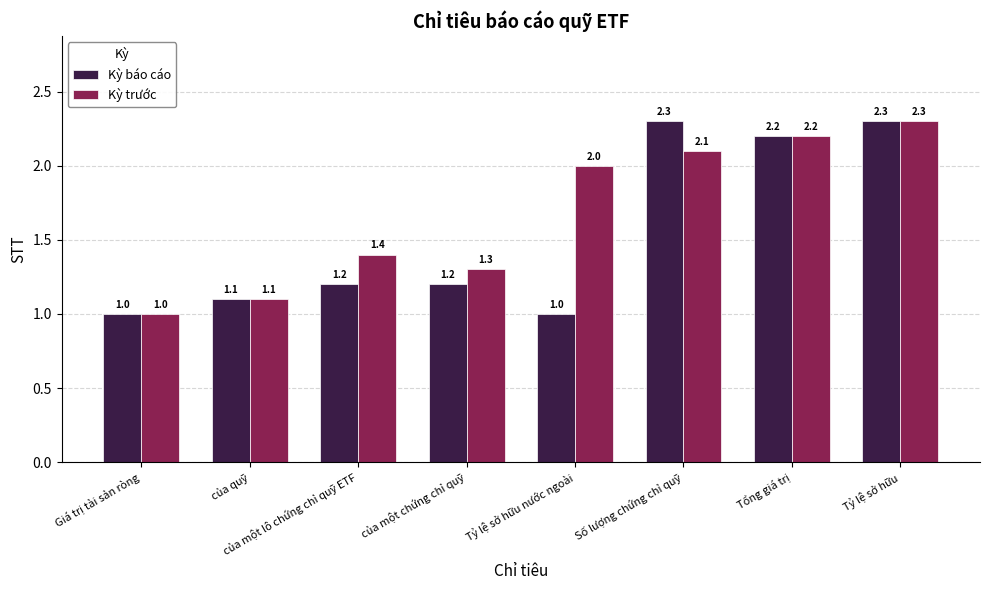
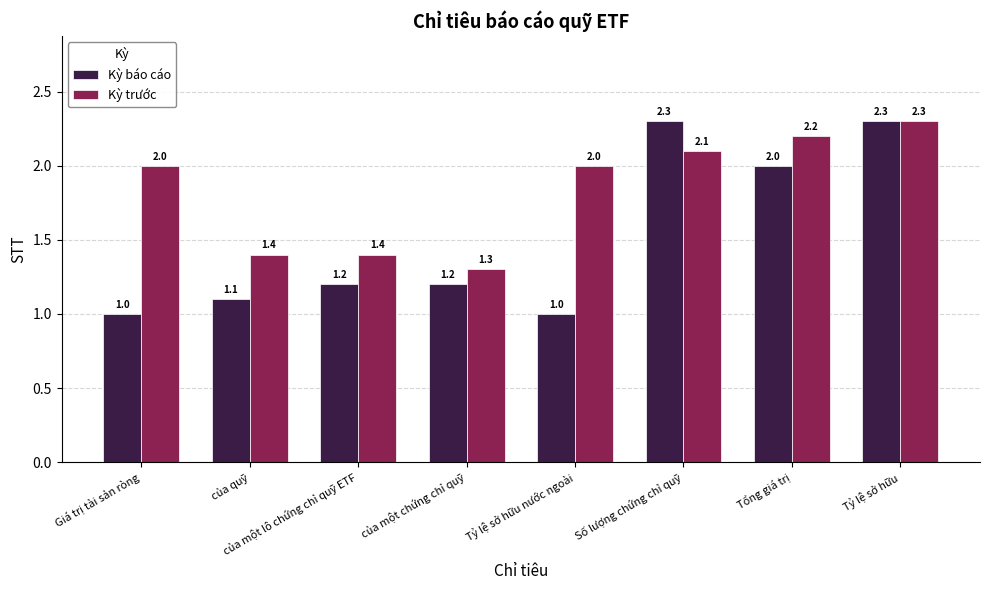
Kỳ trước, Giá trị tài sản ròng: 1.0 -> 2.0
Kỳ trước, của quỹ: 1.1 -> 1.4
Kỳ báo cáo, Tổng giá trị: 2.2 -> 2.0
